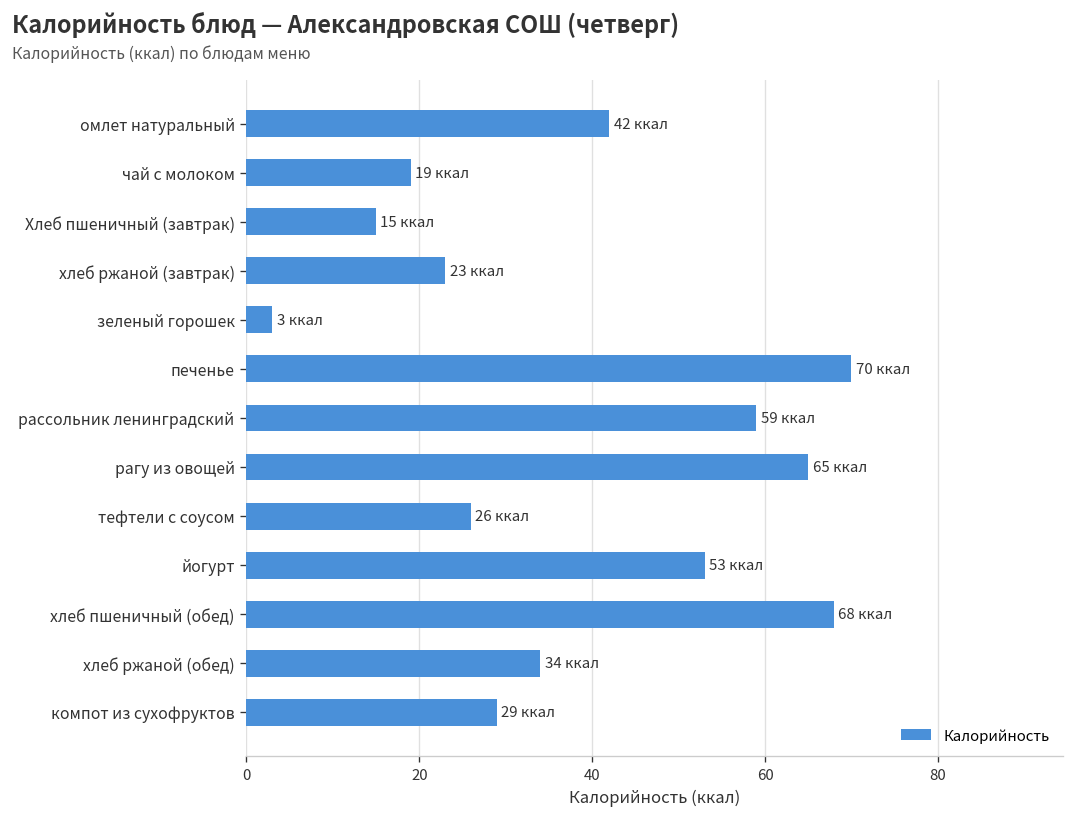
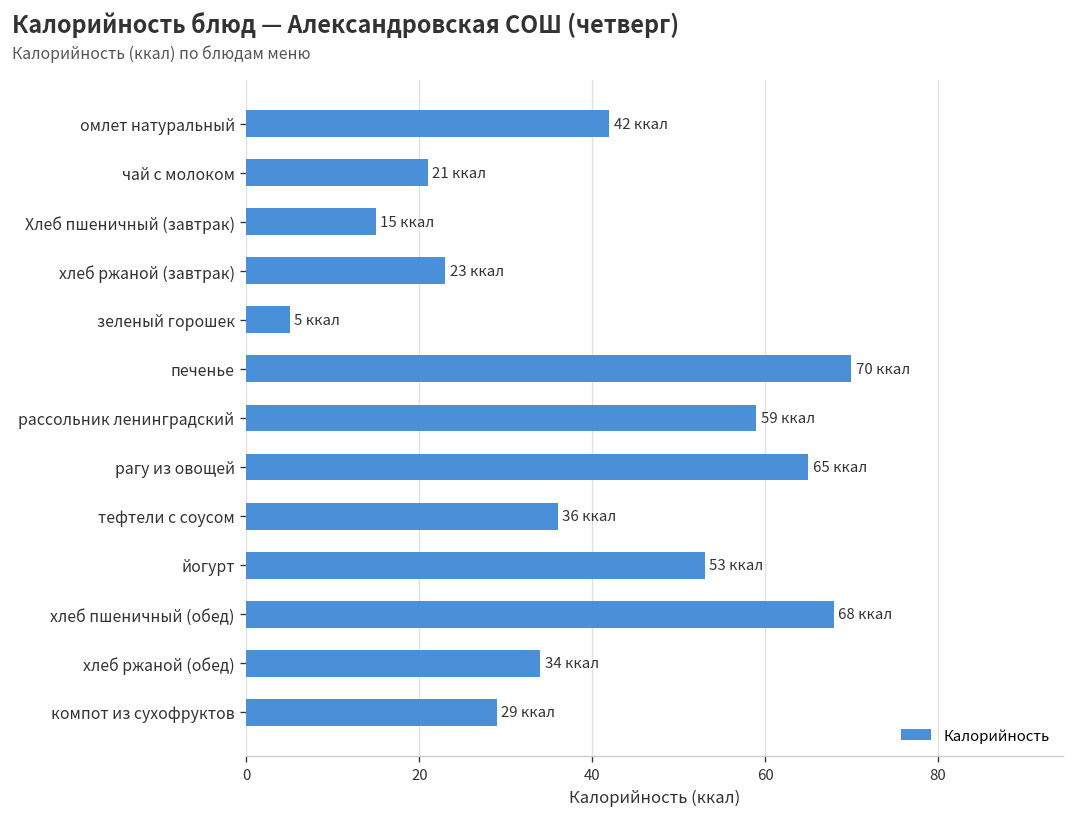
чай с молоком: 19 -> 21
зеленый горошек: 3 -> 5
тефтели с соусом: 26 -> 36
